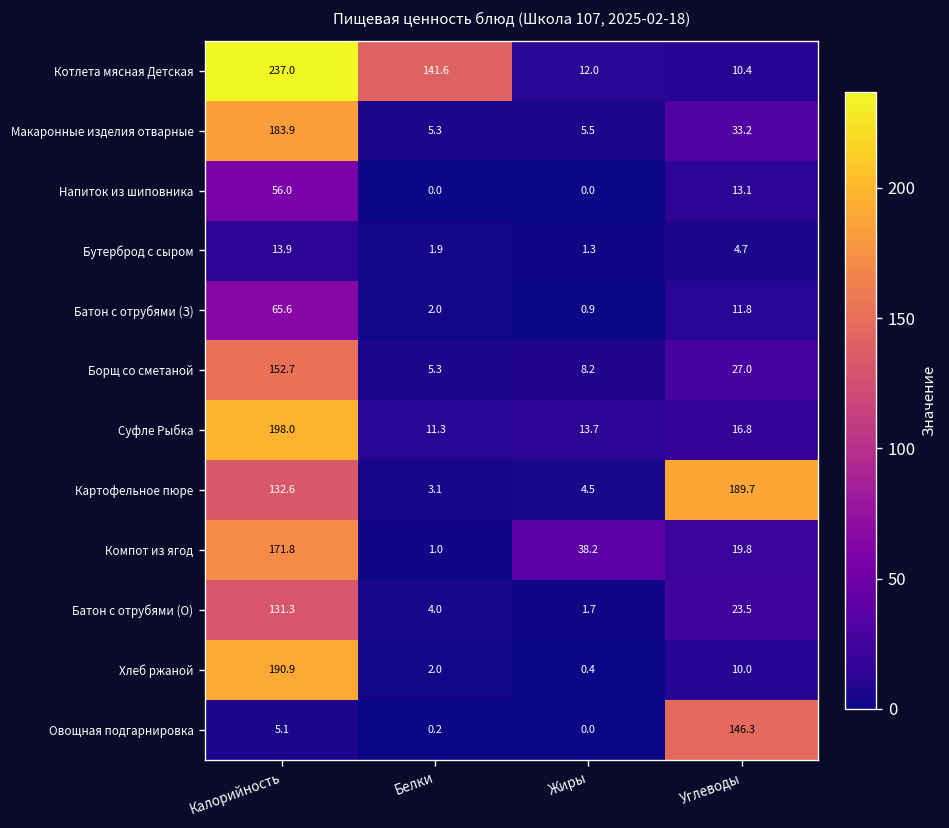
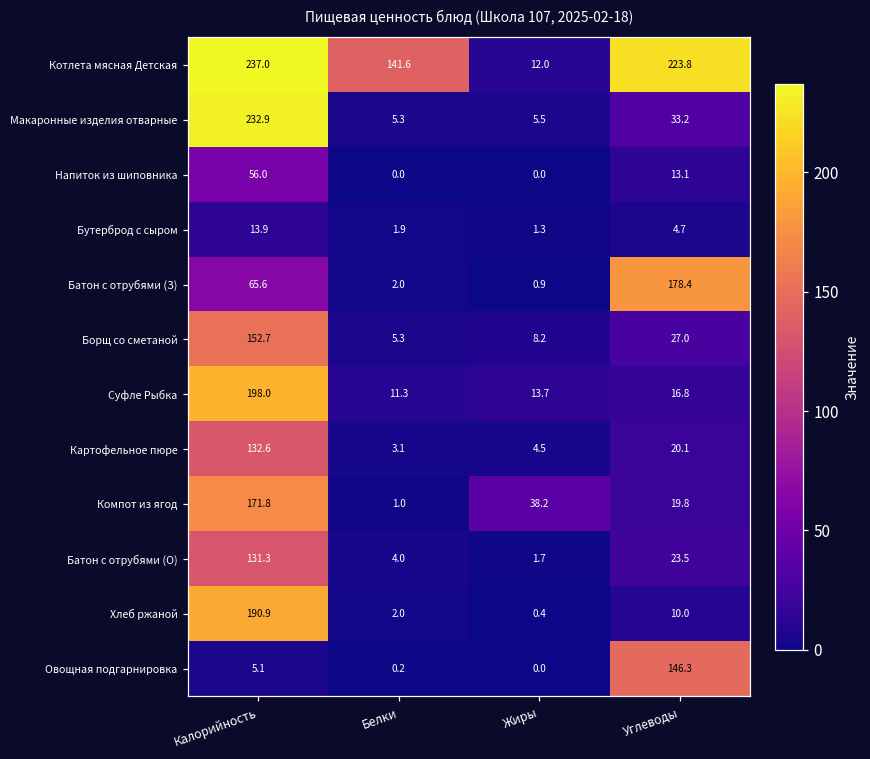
Котлета мясная Детская, Углеводы: 10.4 -> 223.8
Макаронные изделия отварные, Калорийность: 183.9 -> 232.9
Батон с отрубями (З), Углеводы: 11.8 -> 178.4
Картофельное пюре, Углеводы: 189.7 -> 20.1
